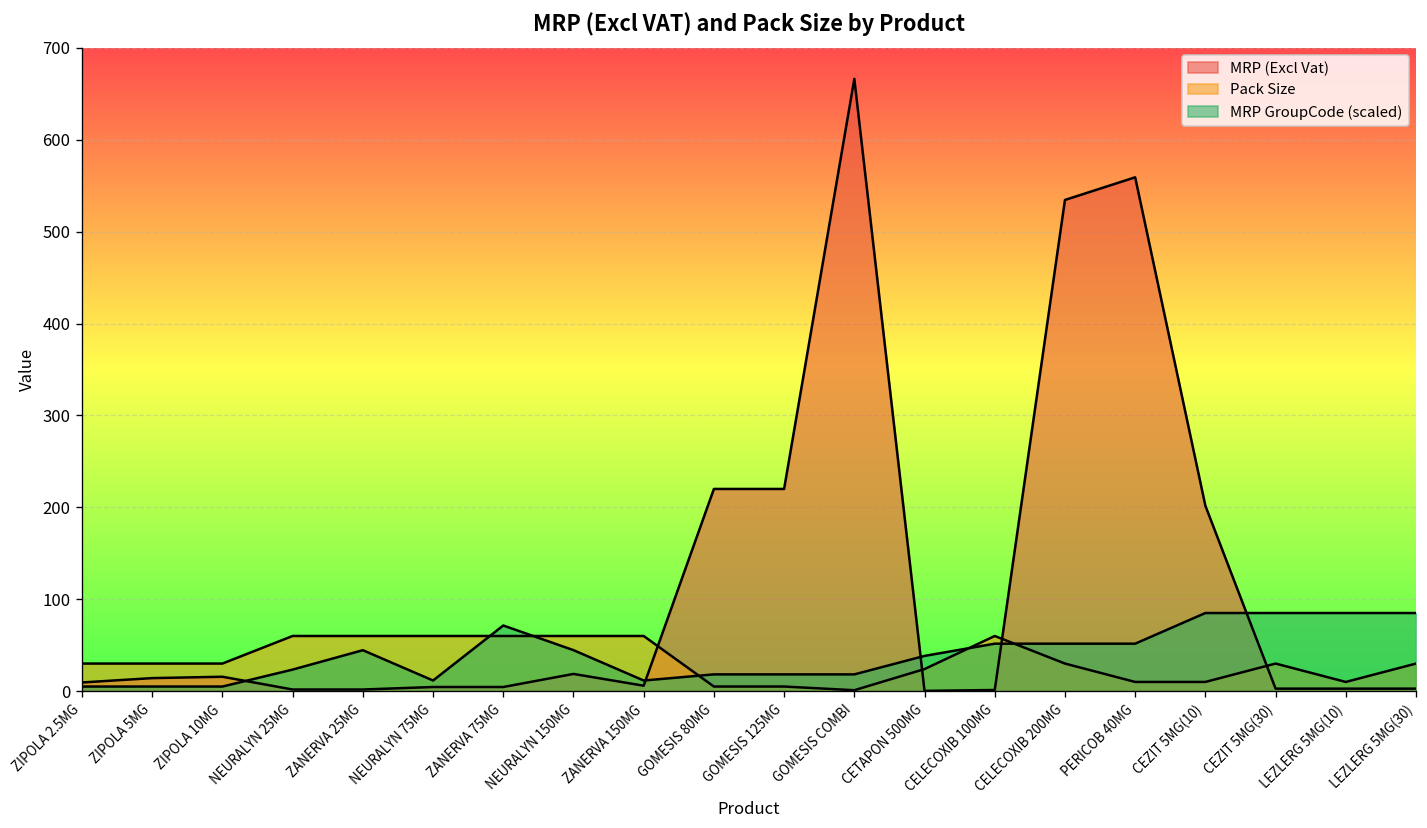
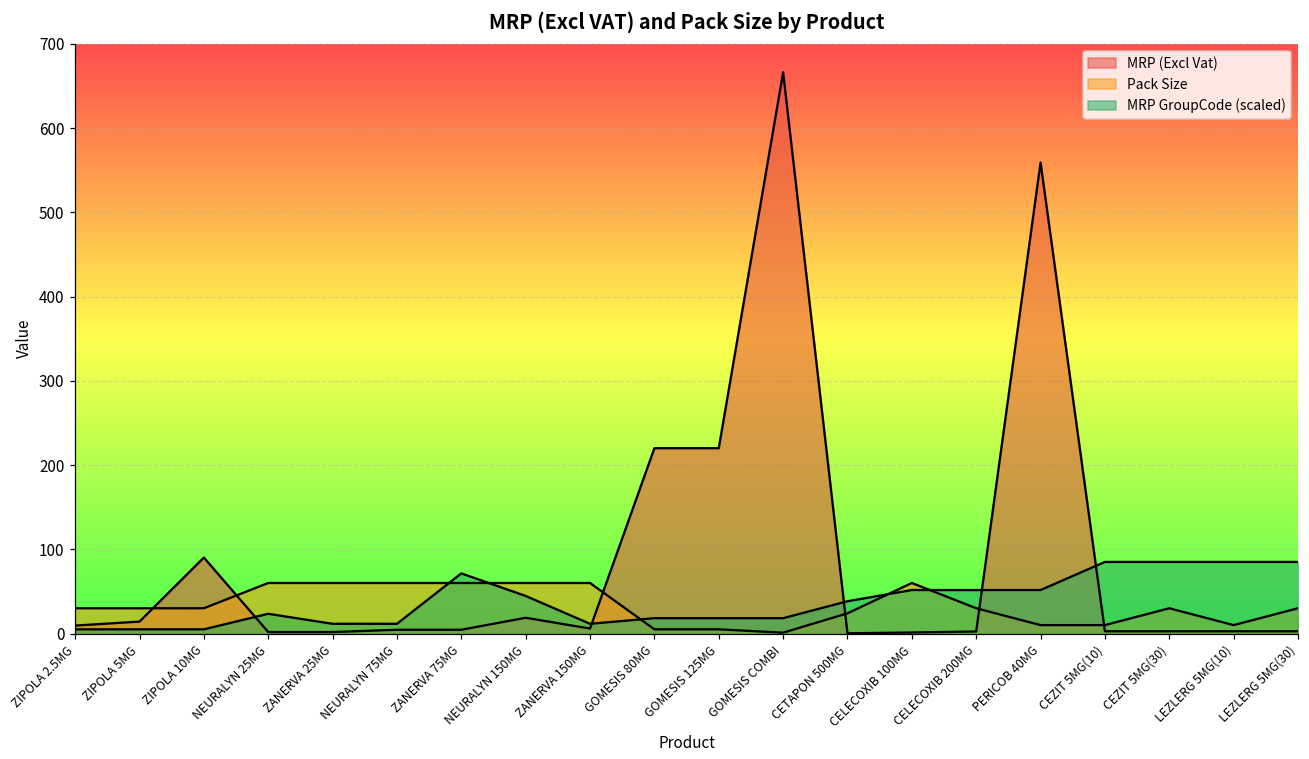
MRP (Excl Vat), ZIPOLA 10MG: 20 -> 90
MRP GroupCode (scaled), ZANERVA 25MG: 40 -> 10
MRP (Excl Vat), CELECOXIB 200MG: 530 -> 0
MRP (Excl Vat), CEZIT 5MG(10): 200 -> 0
